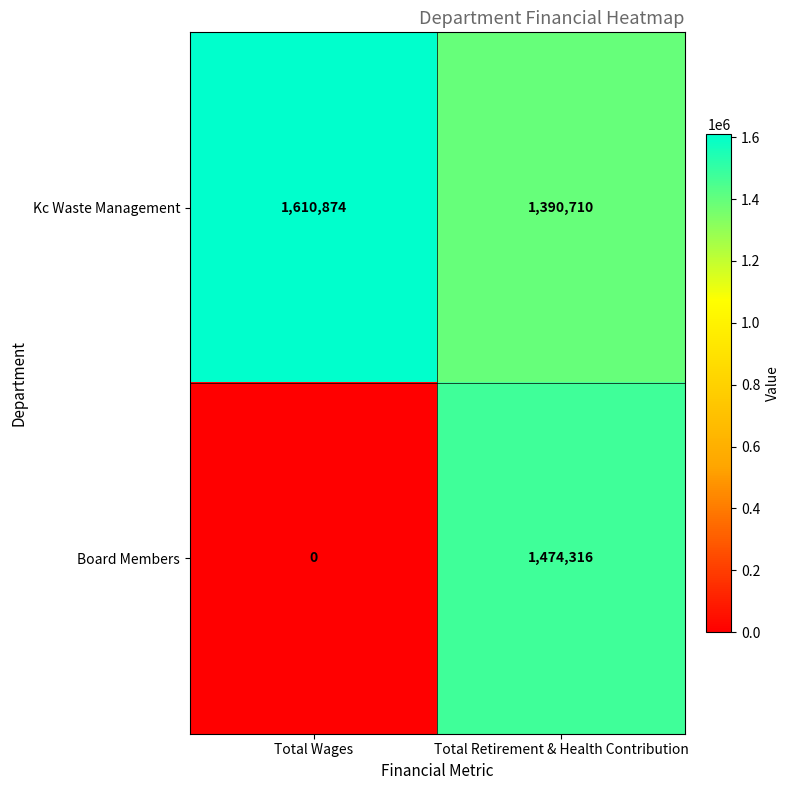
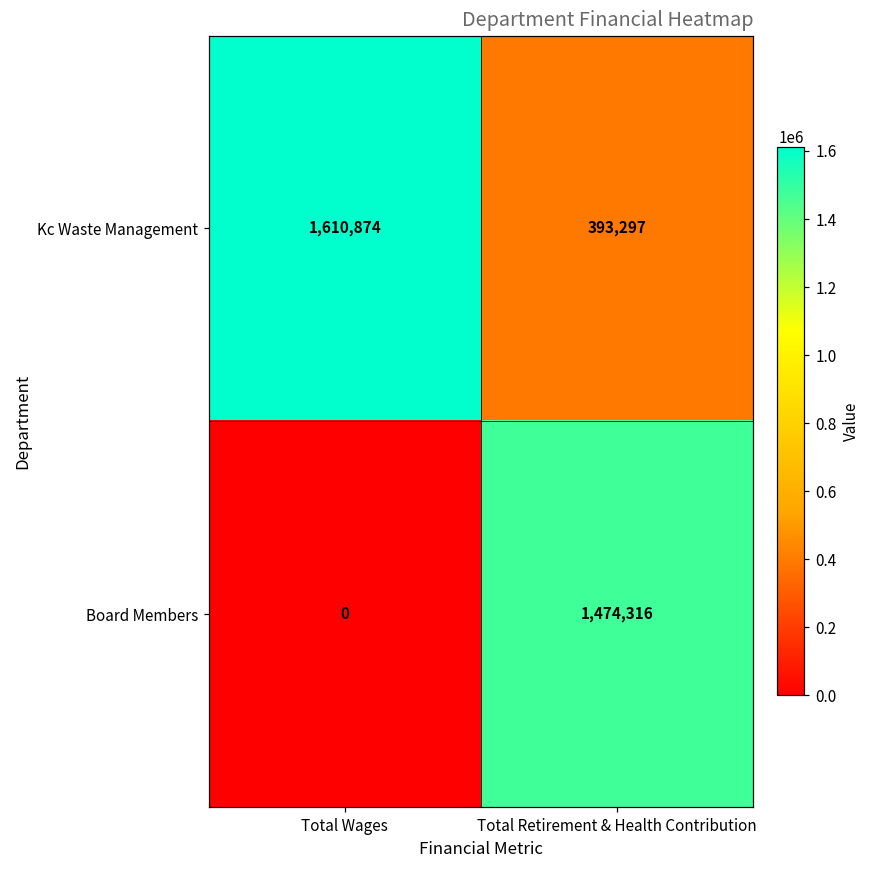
Kc Waste Management, Total Retirement & Health Contribution: 1,390,710 -> 393,297
